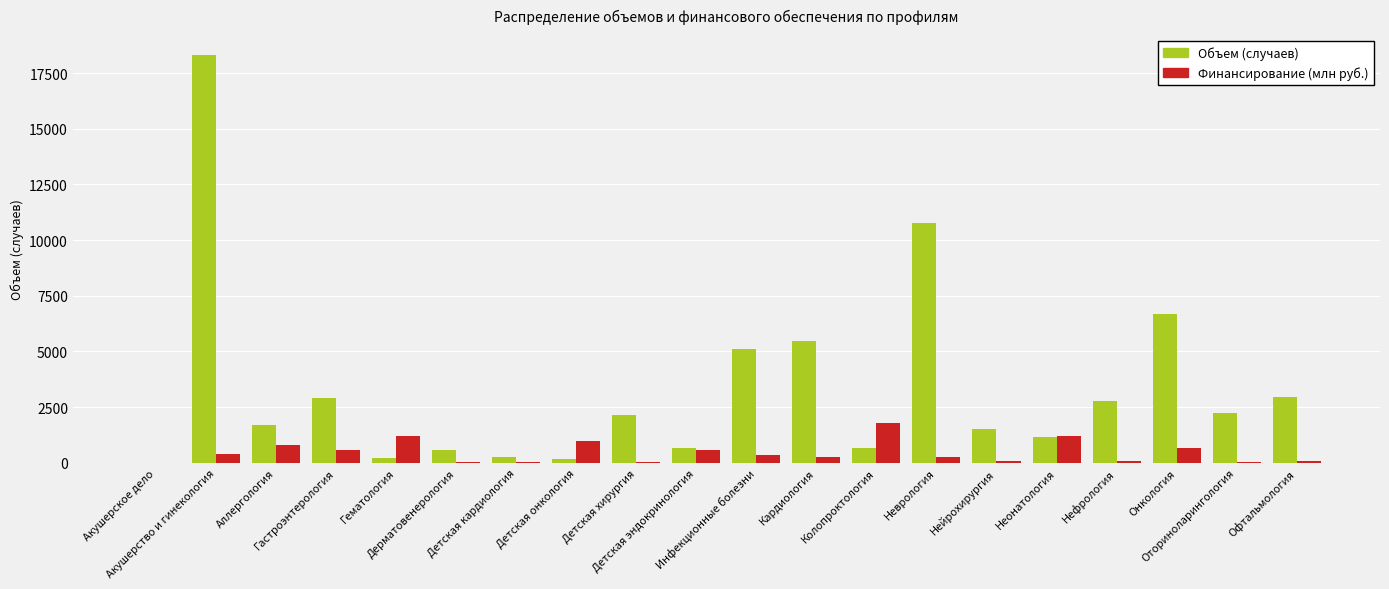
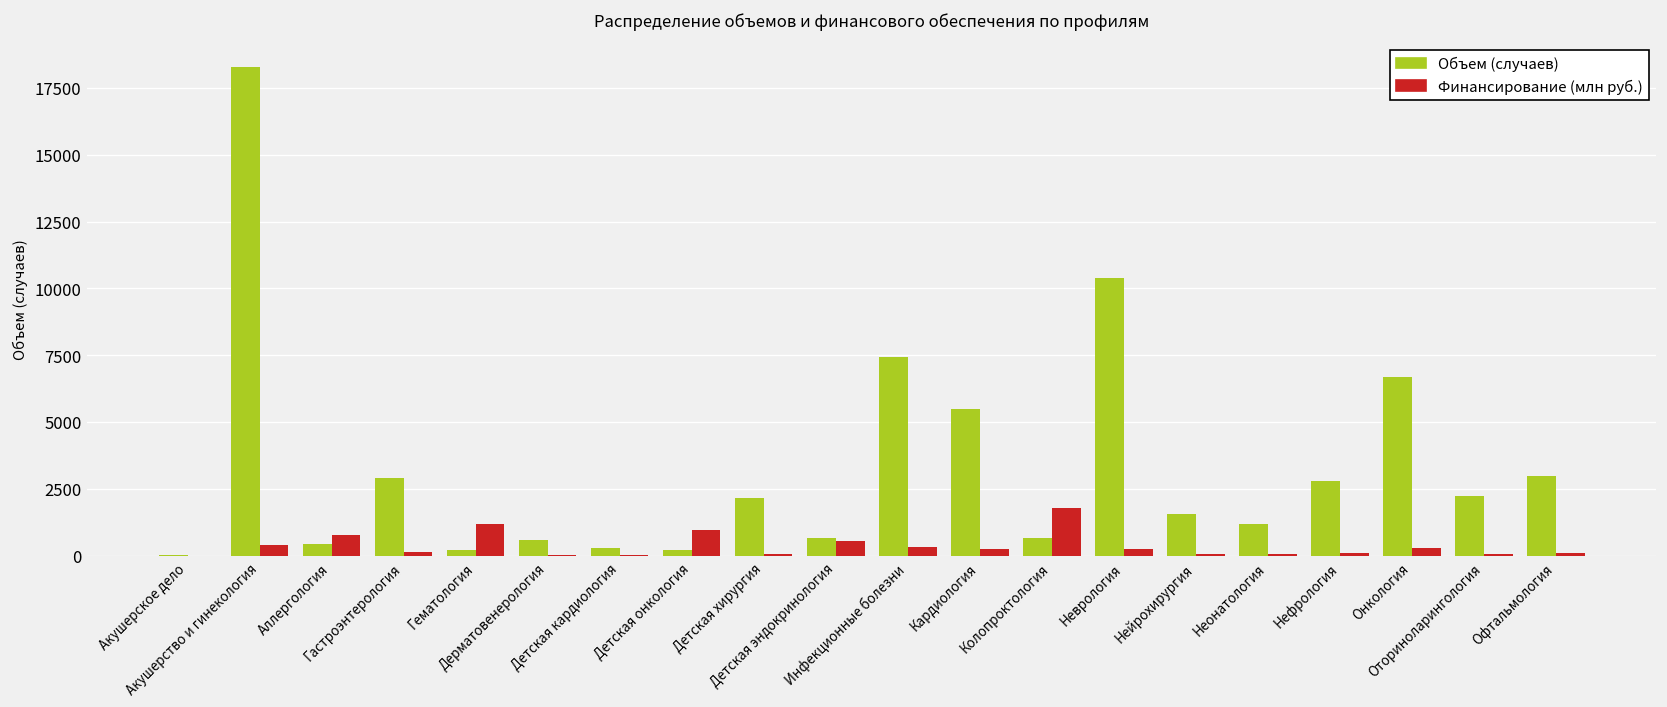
Объем (случаев), Аллергология: 1700 -> 400
Финансирование (млн руб.), Гастроэнтерология: 600 -> 100
Объем (случаев), Инфекционные болезни: 5100 -> 7400
Объем (случаев), Неврология: 10800 -> 10400
Финансирование (млн руб.), Неонатология: 1200 -> 100
Финансирование (млн руб.), Онкология: 700 -> 300
